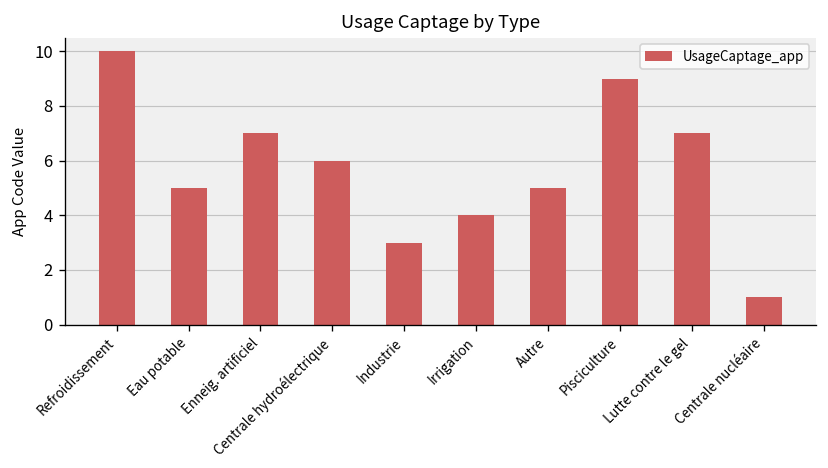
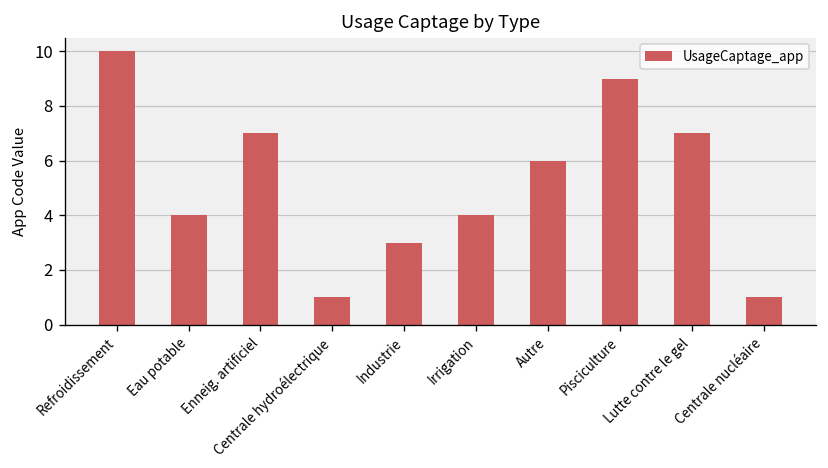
Eau potable: 5 -> 4
Centrale hydroélectrique: 6 -> 1
Autre: 5 -> 6
